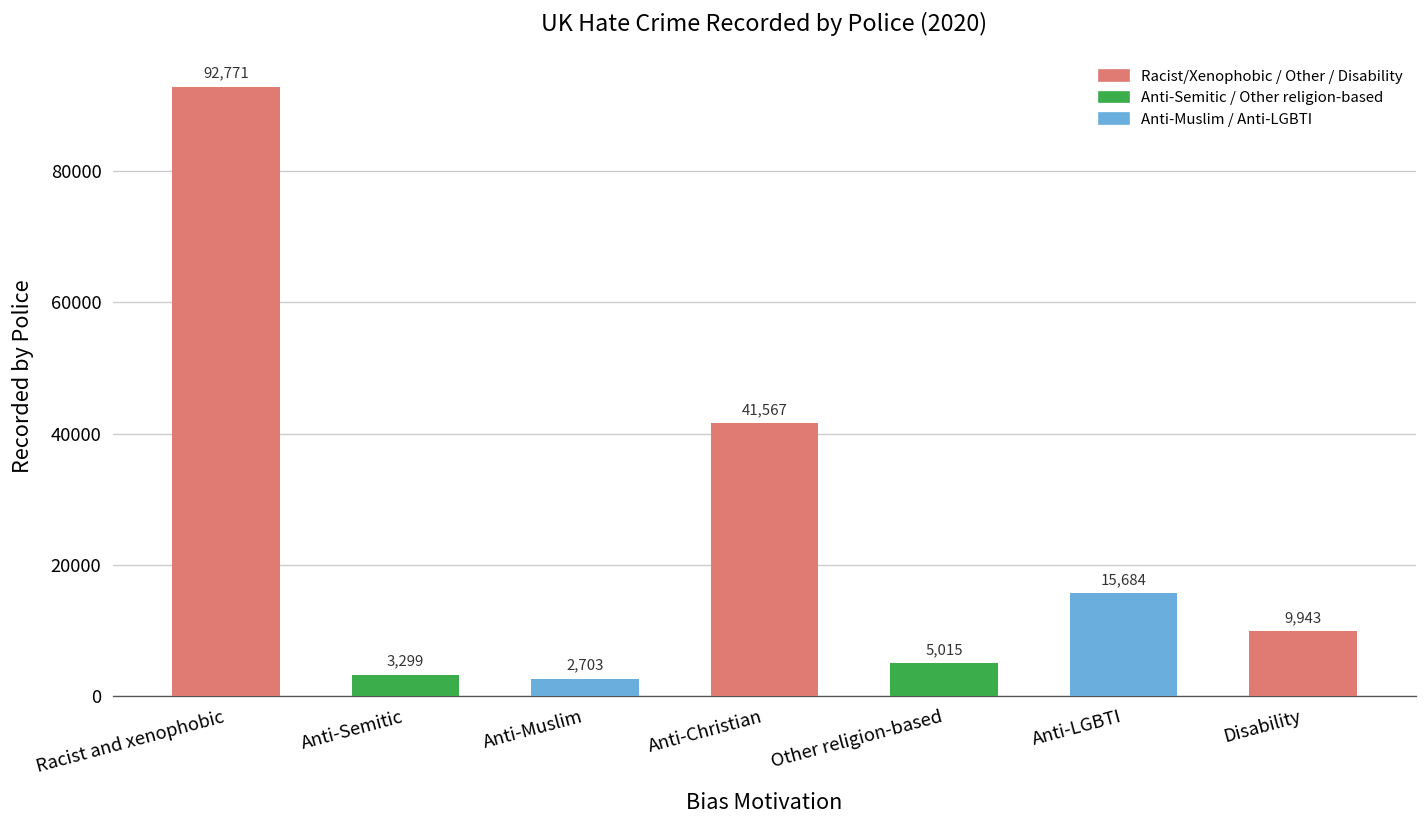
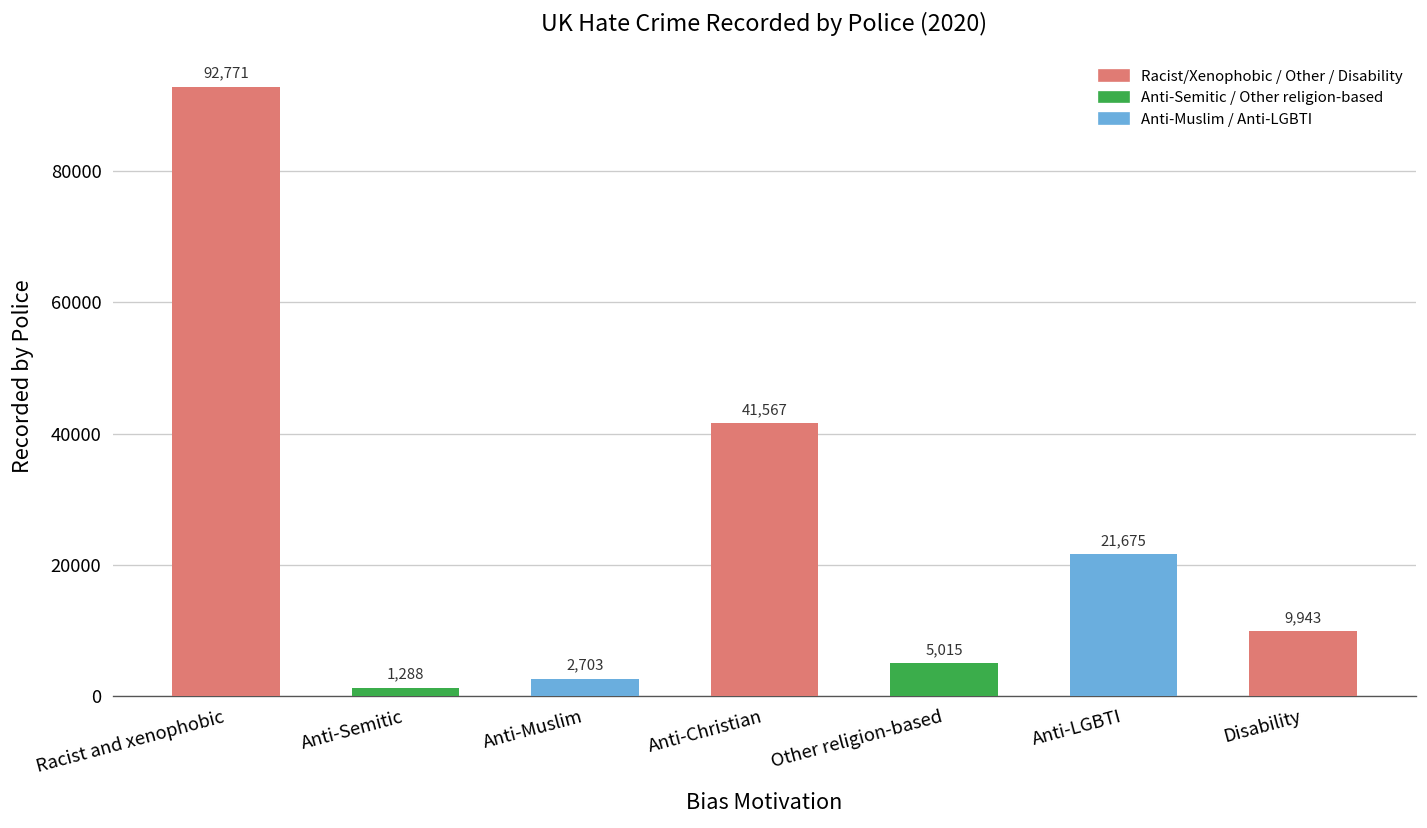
Anti-Semitic: 3,299 -> 1,288
Anti-LGBTI: 15,684 -> 21,675
